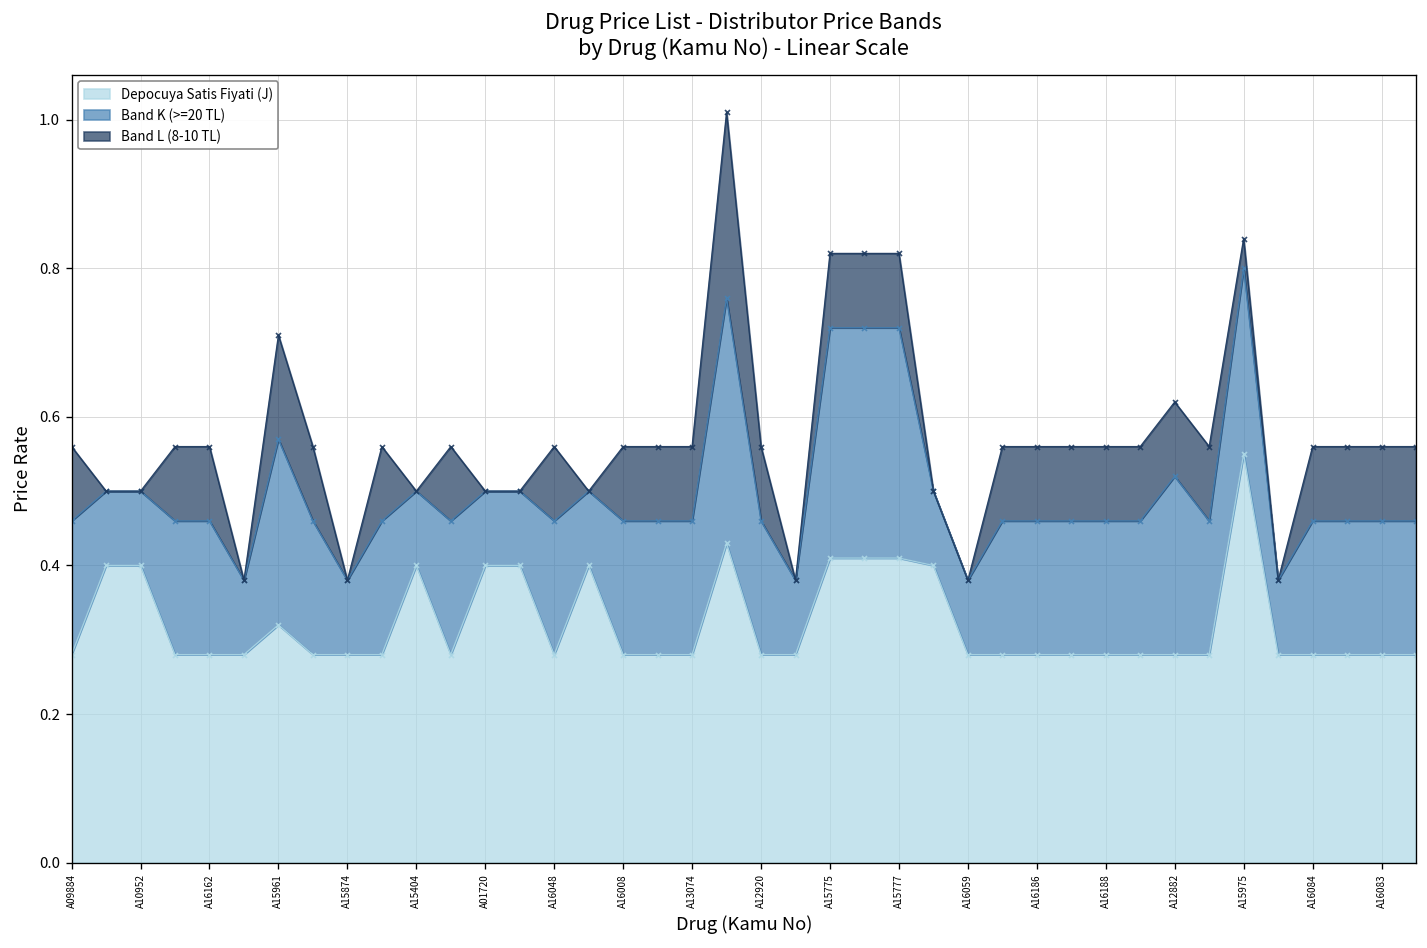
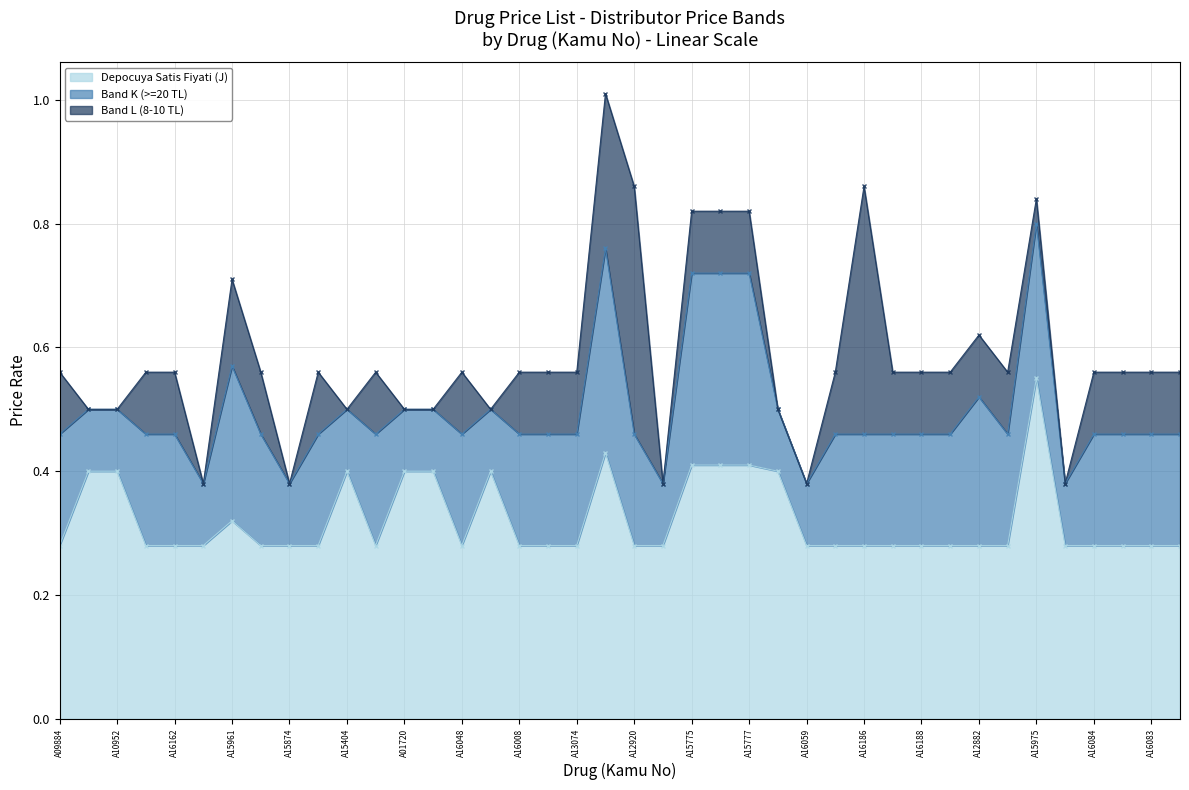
Band L (8-10 TL), A12920: 0.1 -> 0.4
Band L (8-10 TL), A16186: 0.1 -> 0.4
